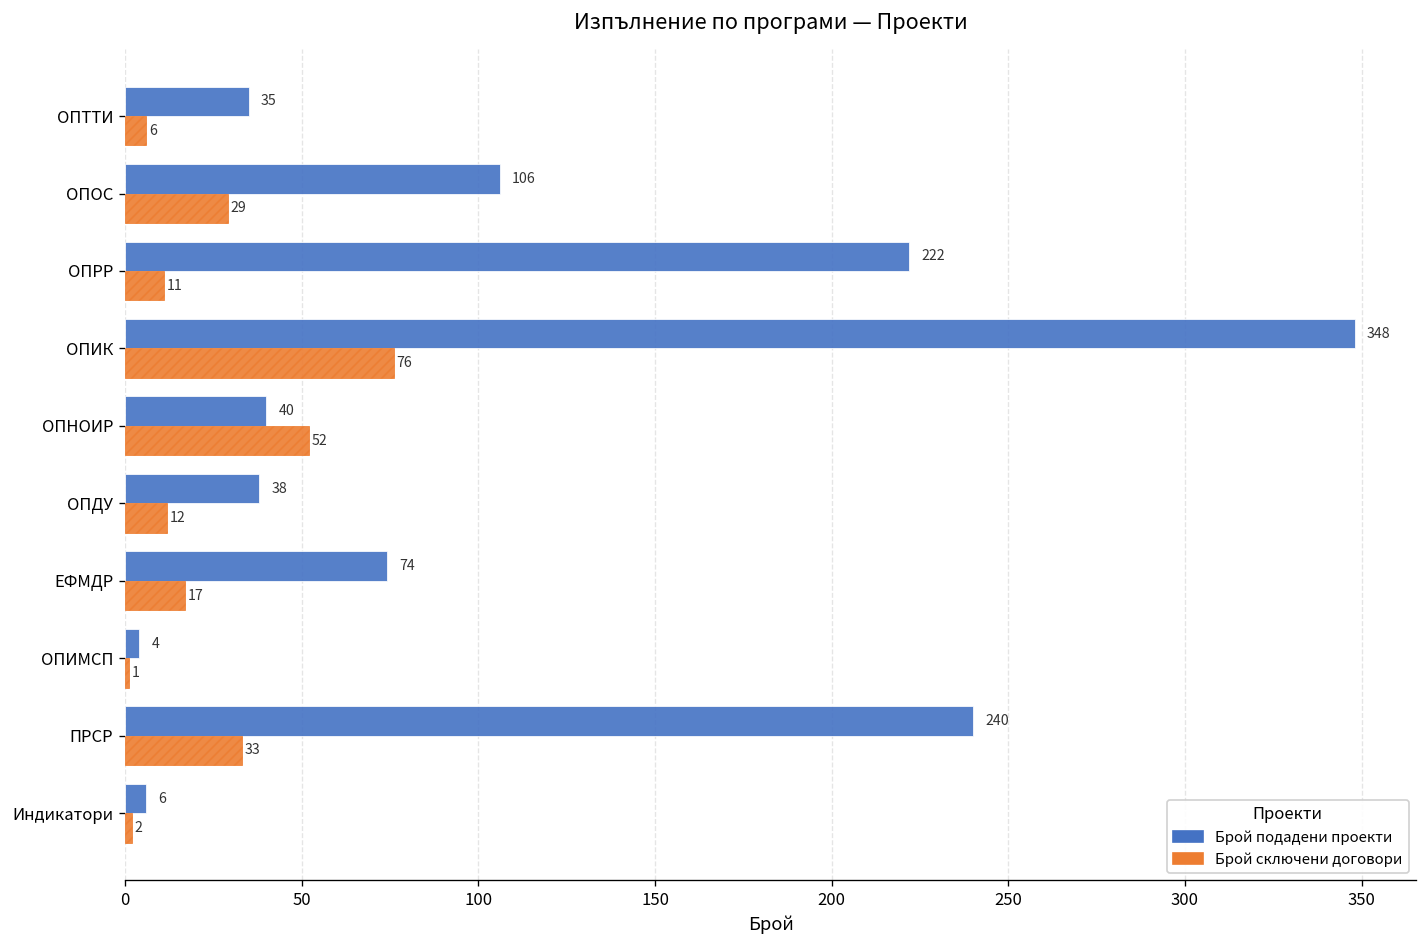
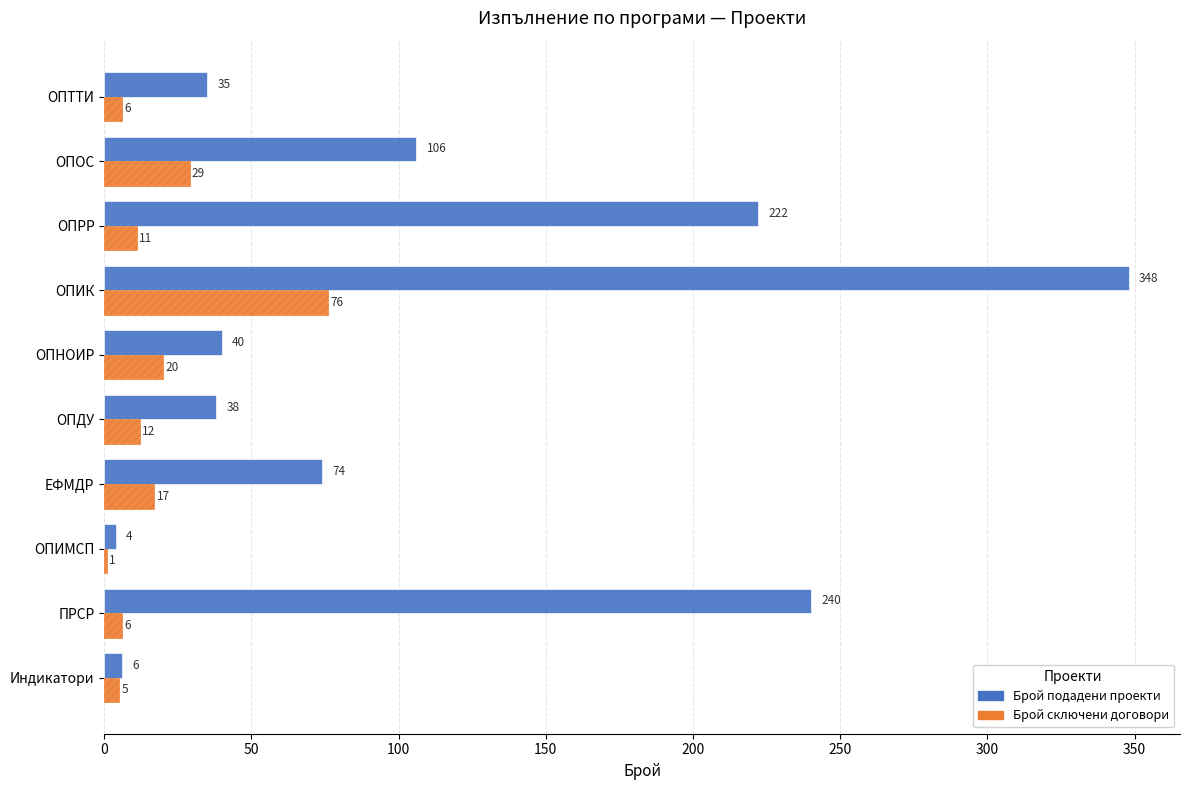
Брой сключени договори, ОПНОИР: 52 -> 20
Брой сключени договори, ПРСР: 33 -> 6
Брой сключени договори, Индикатори: 2 -> 5
